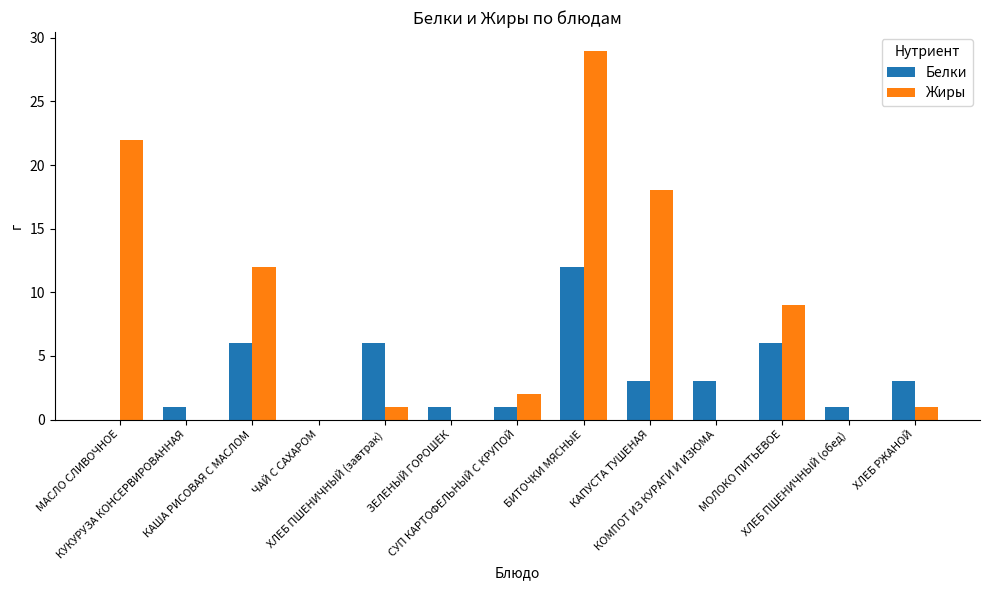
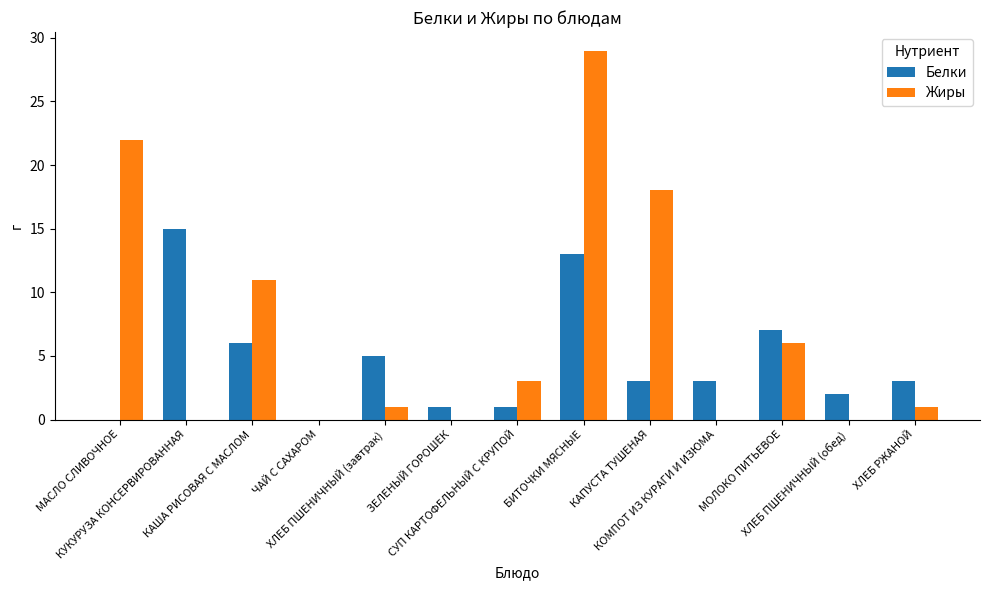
Белки, КУКУРУЗА КОНСЕРВИРОВАННАЯ: 1 -> 15
Жиры, КАША РИСОВАЯ С МАСЛОМ: 12 -> 11
Белки, ХЛЕБ ПШЕНИЧНЫЙ (завтрак): 6 -> 5
Жиры, СУП КАРТОФЕЛЬНЫЙ С КРУПОЙ: 2 -> 3
Белки, БИТОЧКИ МЯСНЫЕ: 12 -> 13
Белки, МОЛОКО ПИТЬЕВОЕ: 6 -> 7
Жиры, МОЛОКО ПИТЬЕВОЕ: 9 -> 6
Белки, ХЛЕБ ПШЕНИЧНЫЙ (обед): 1 -> 2
